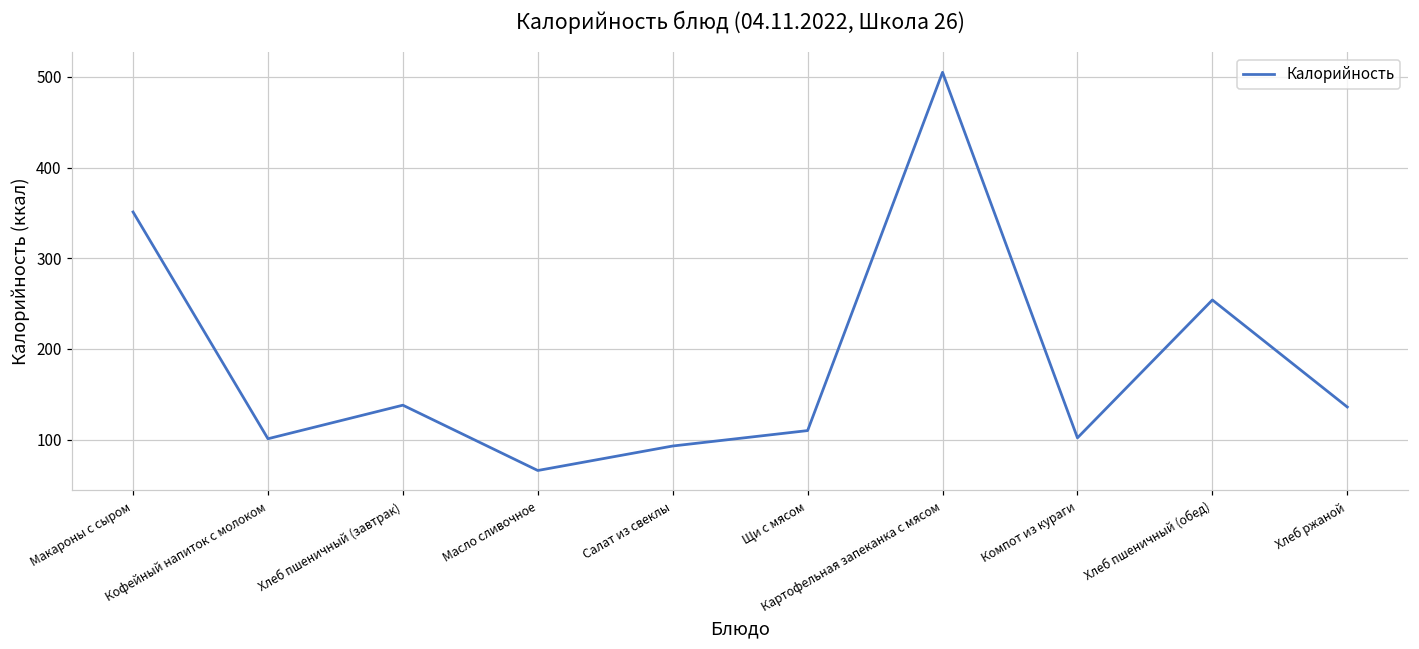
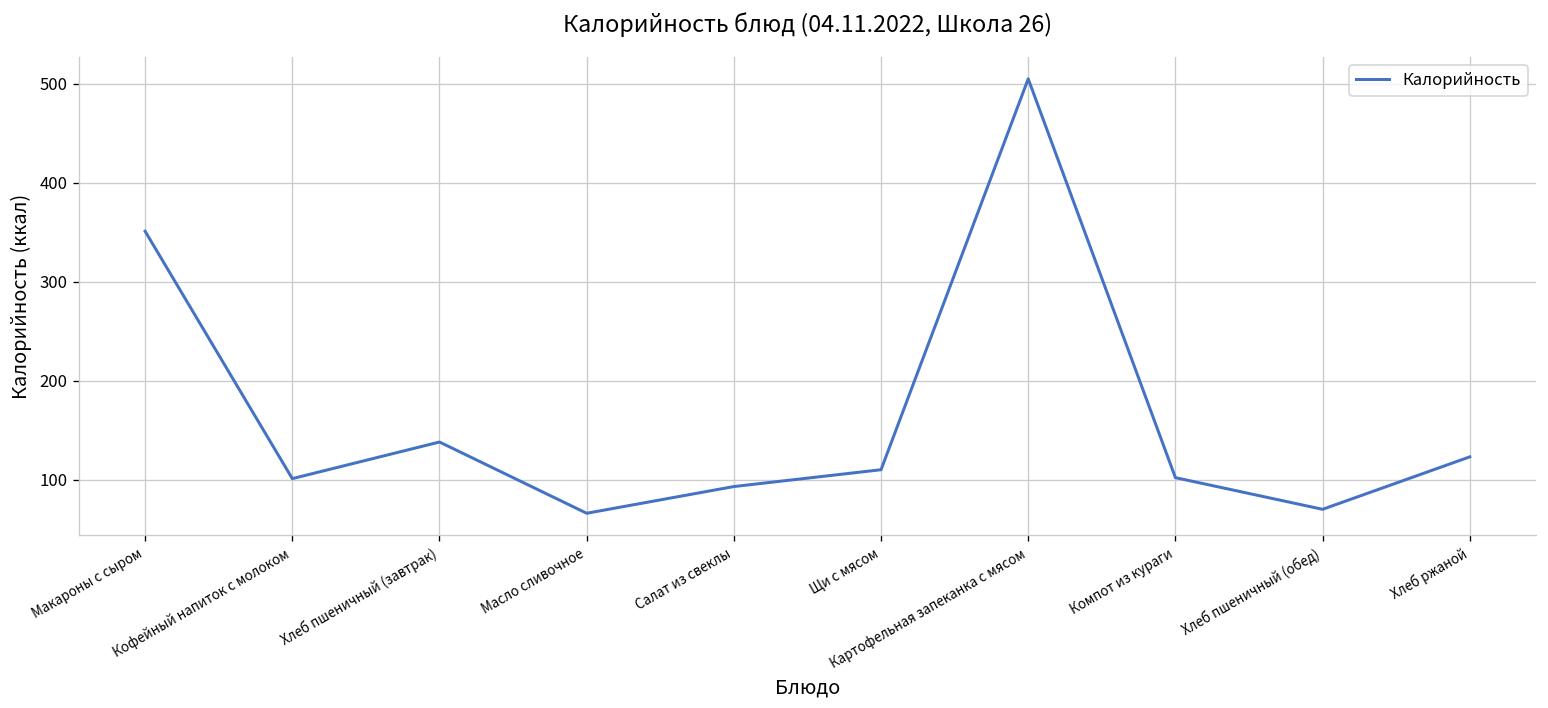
Хлеб пшеничный (обед): 250 -> 70
Хлеб ржаной: 140 -> 120
